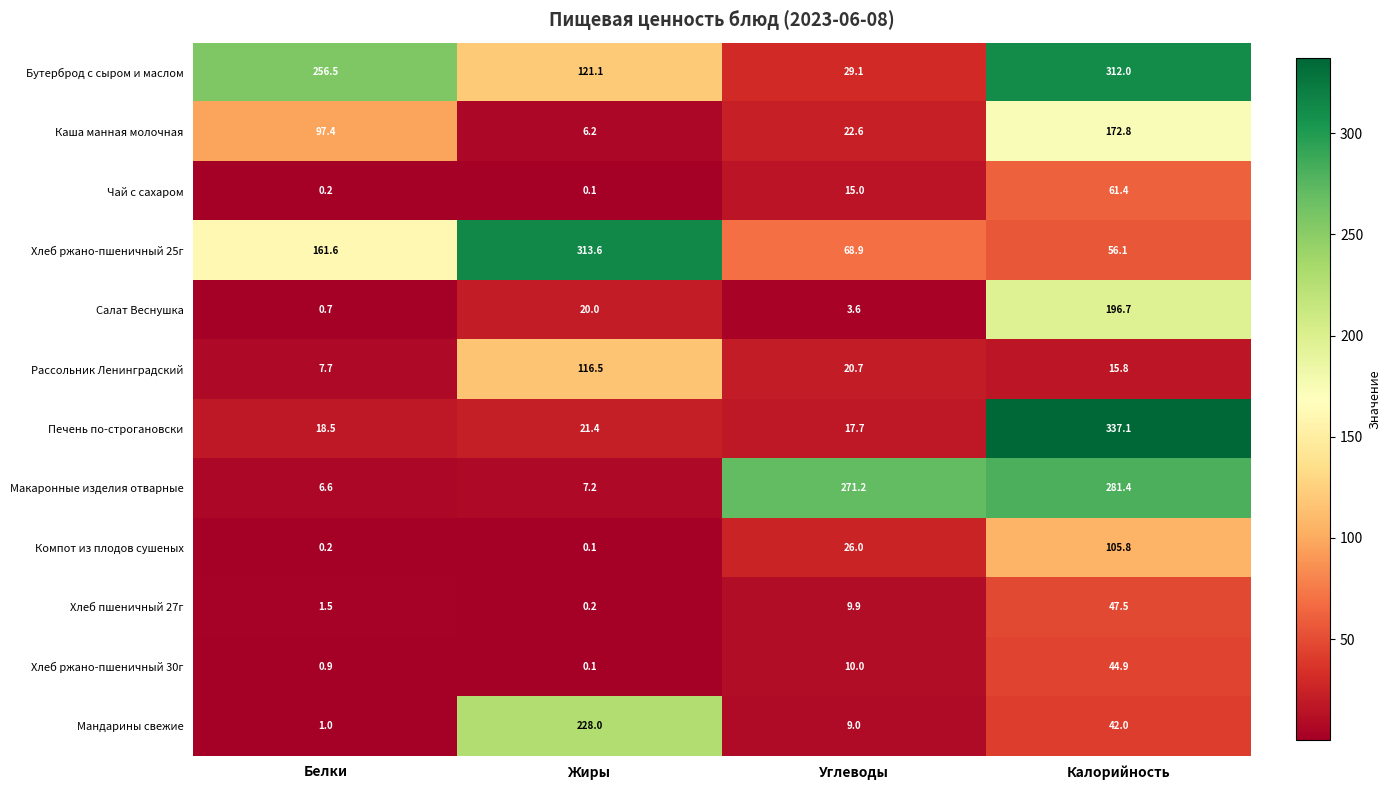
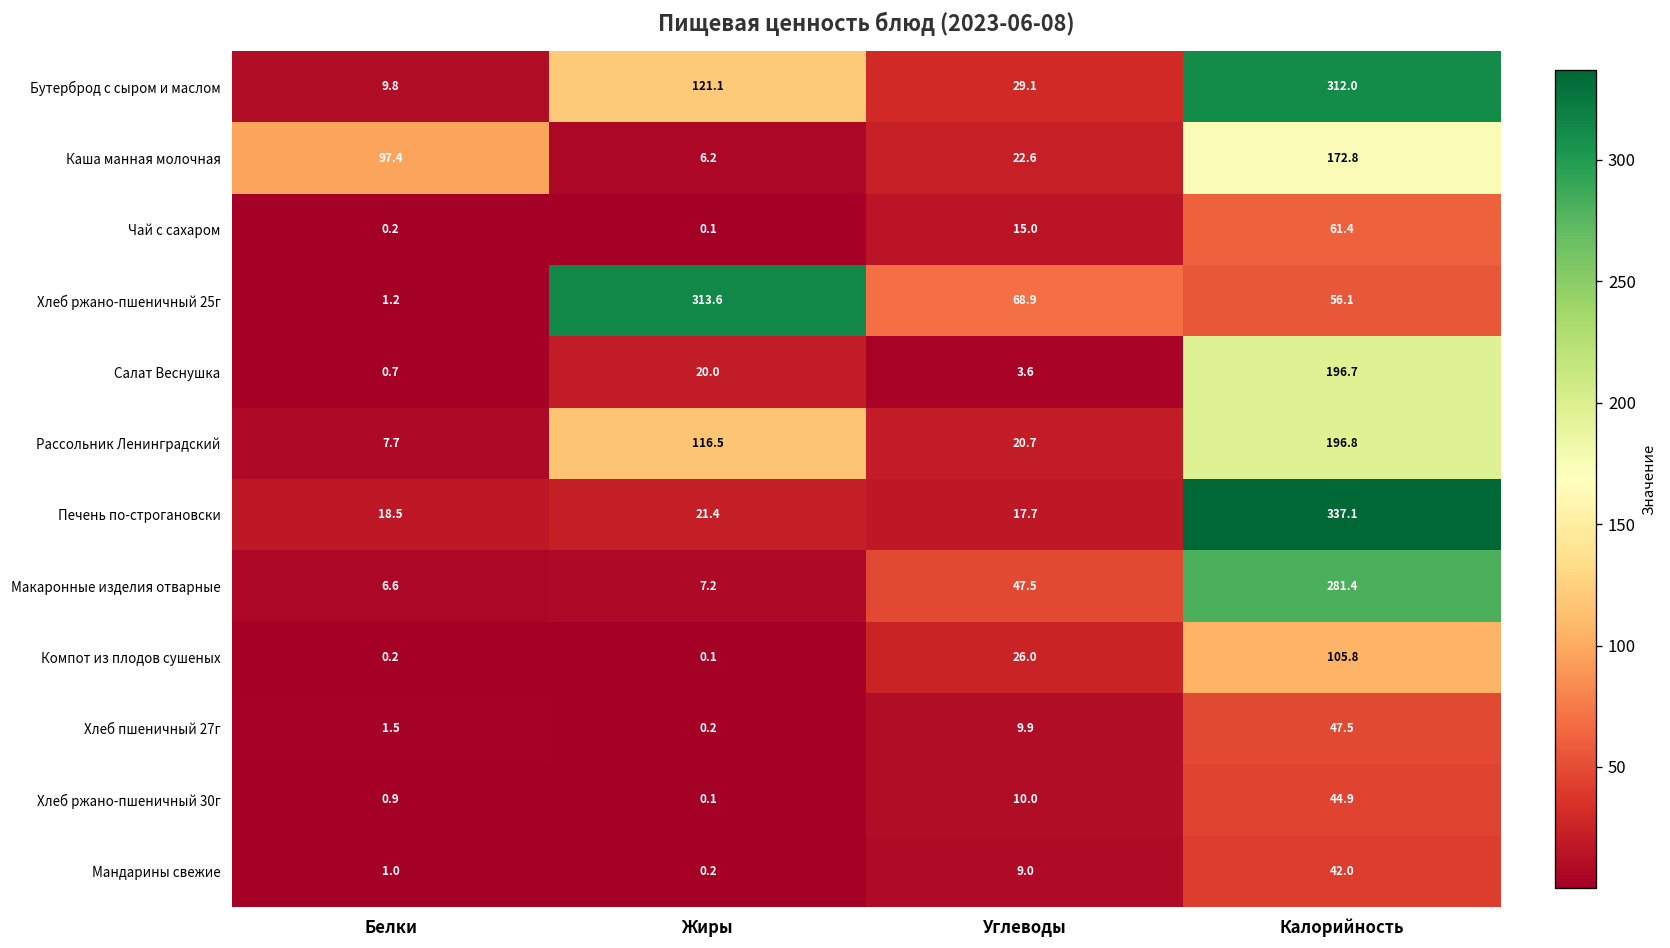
Бутерброд с сыром и маслом, Белки: 256.5 -> 9.8
Хлеб ржано-пшеничный 25г, Белки: 161.6 -> 1.2
Рассольник Ленинградский, Калорийность: 15.8 -> 196.8
Макаронные изделия отварные, Углеводы: 271.2 -> 47.5
Мандарины свежие, Жиры: 228.0 -> 0.2
